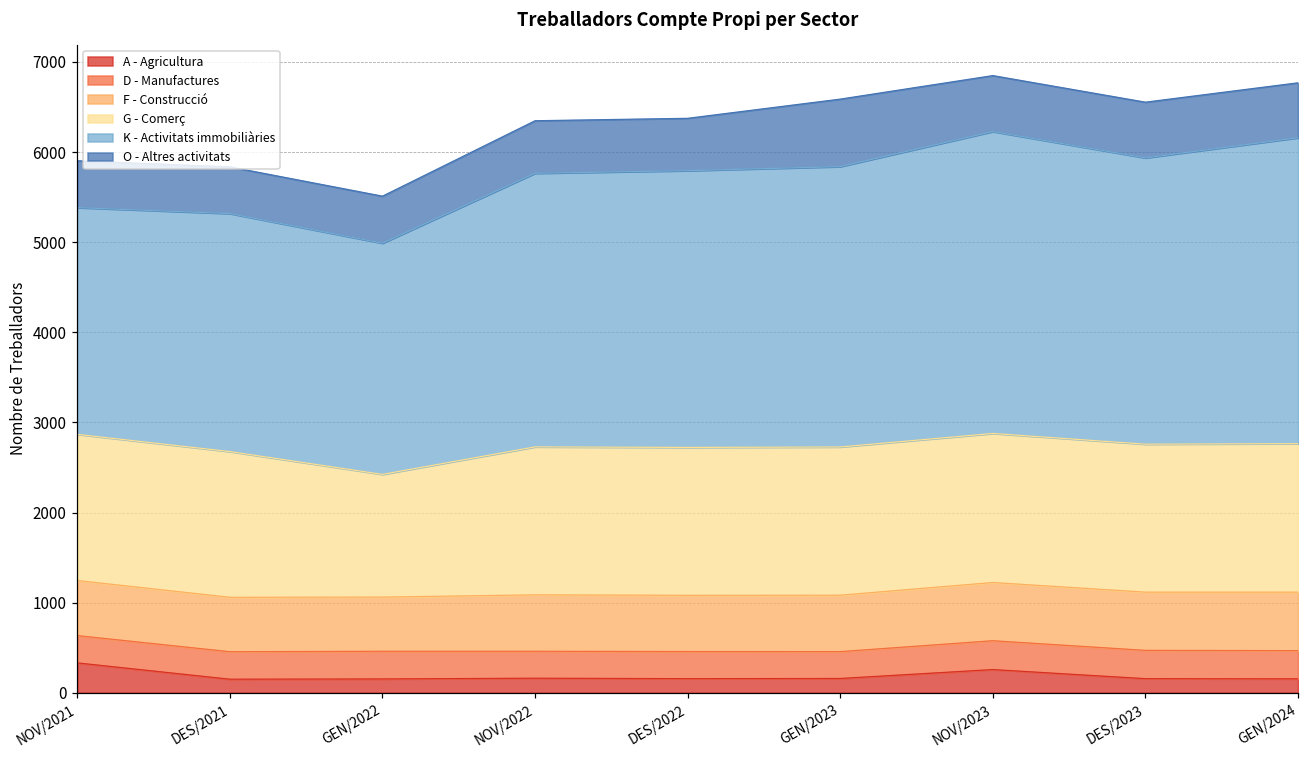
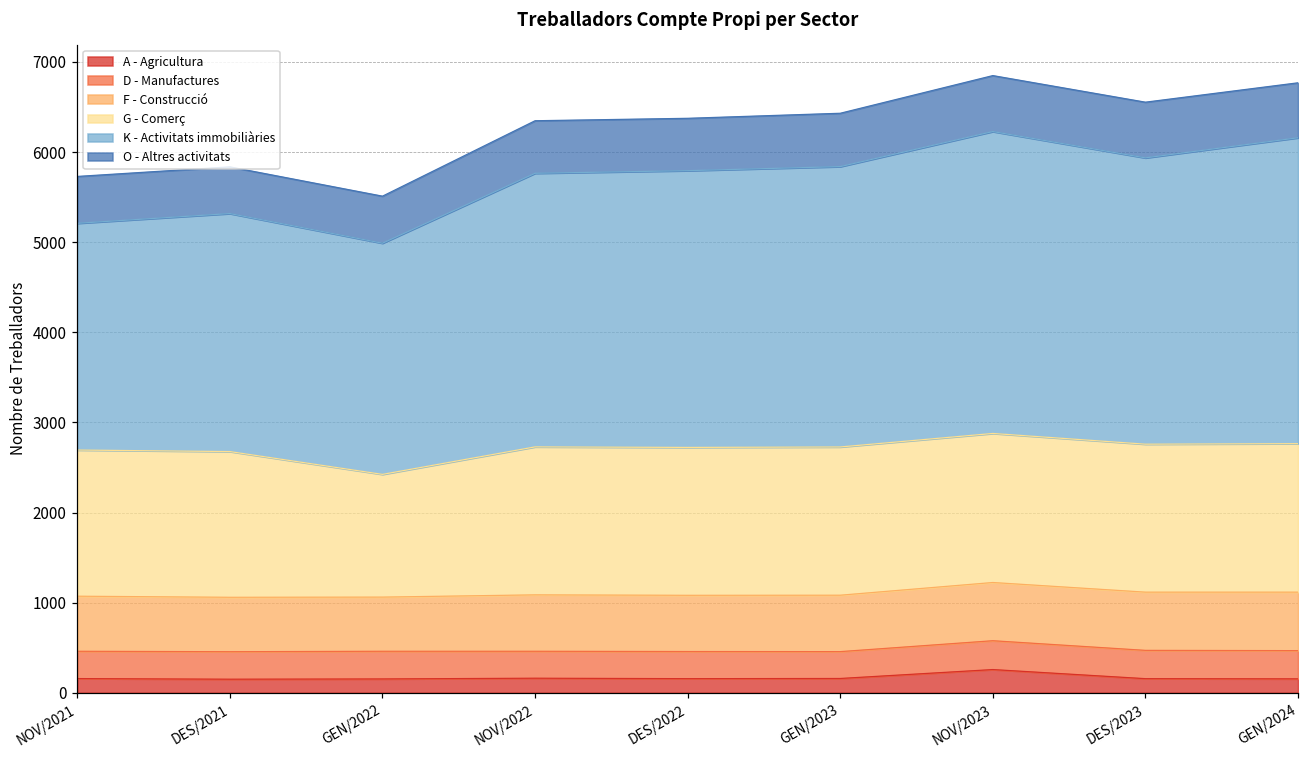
A - Agricultura, NOV/2021: 300 -> 200
O - Altres activitats, GEN/2023: 700 -> 600
